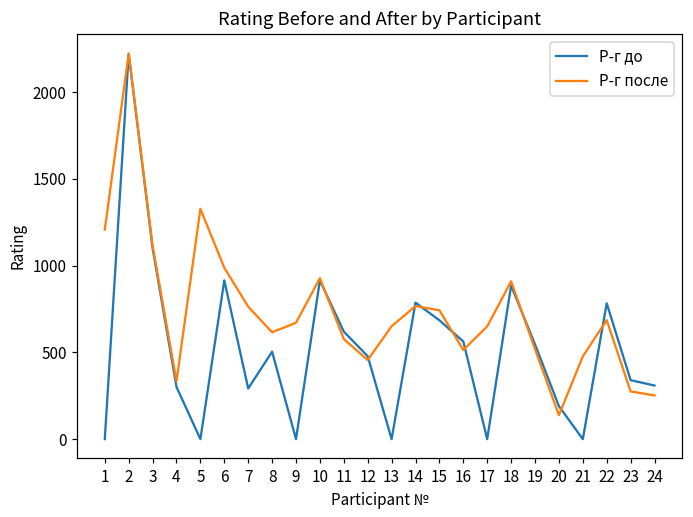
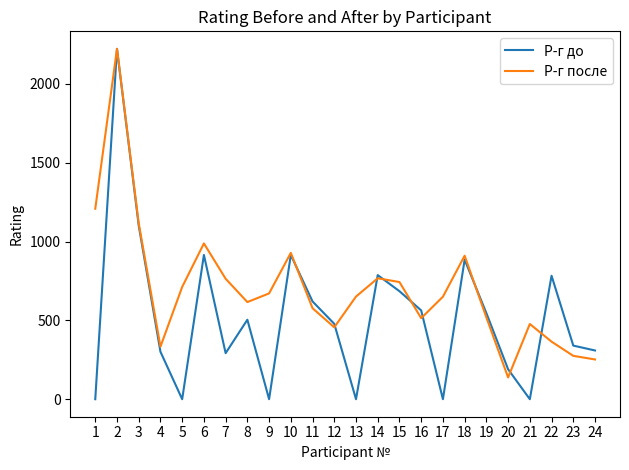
Р-г после, 5: 1330 -> 710
Р-г после, 22: 690 -> 370
